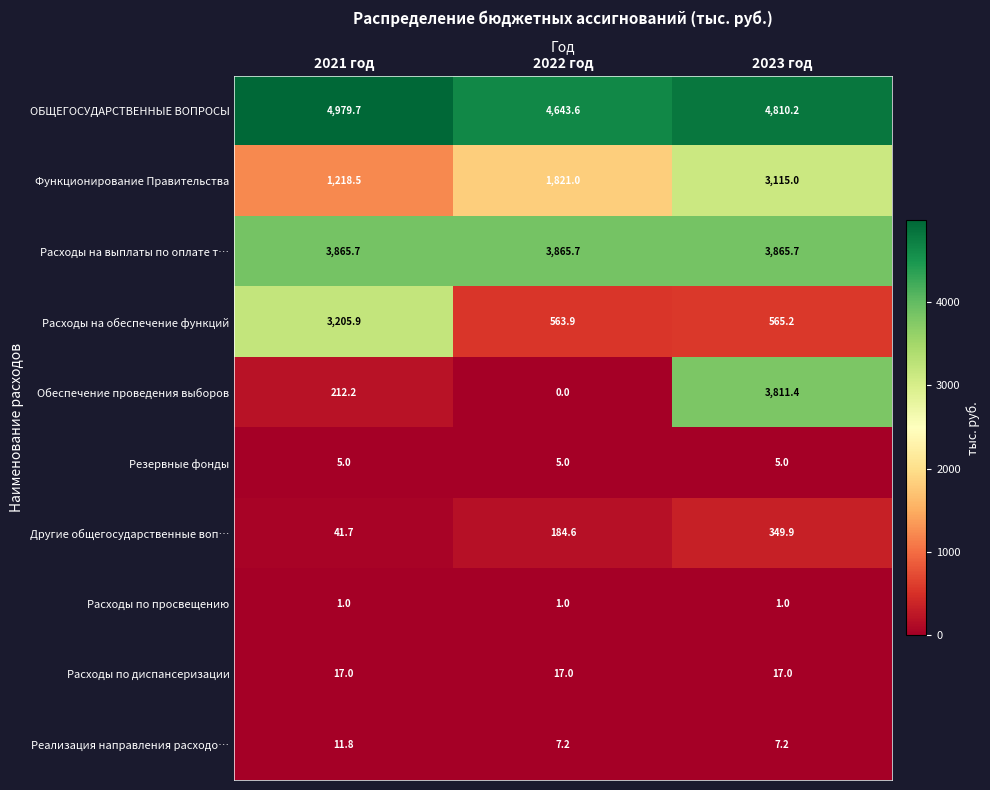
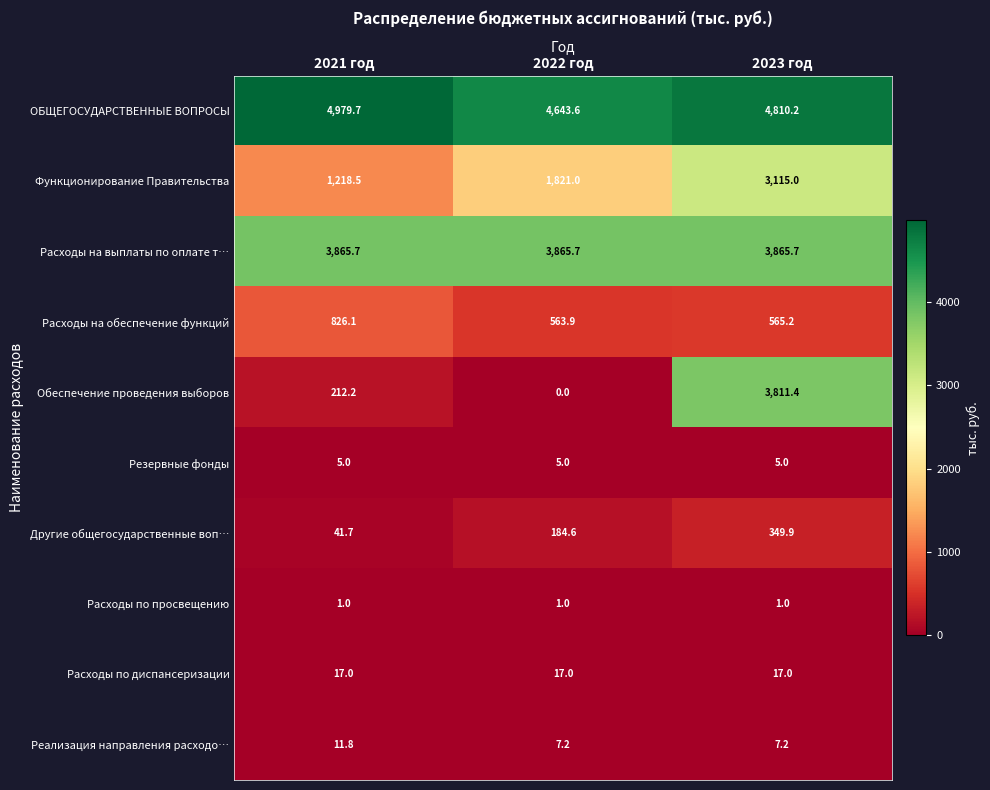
Расходы на обеспечение функций, 2021 год: 3,205.9 -> 826.1
